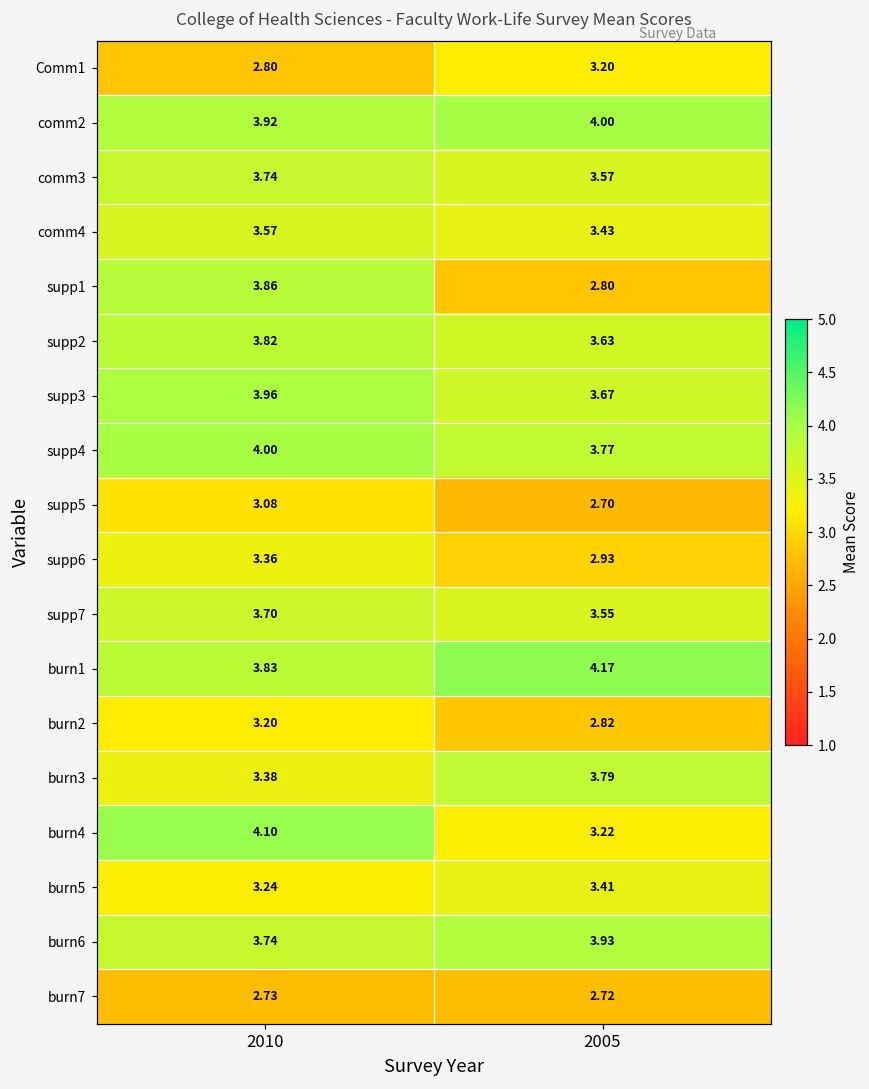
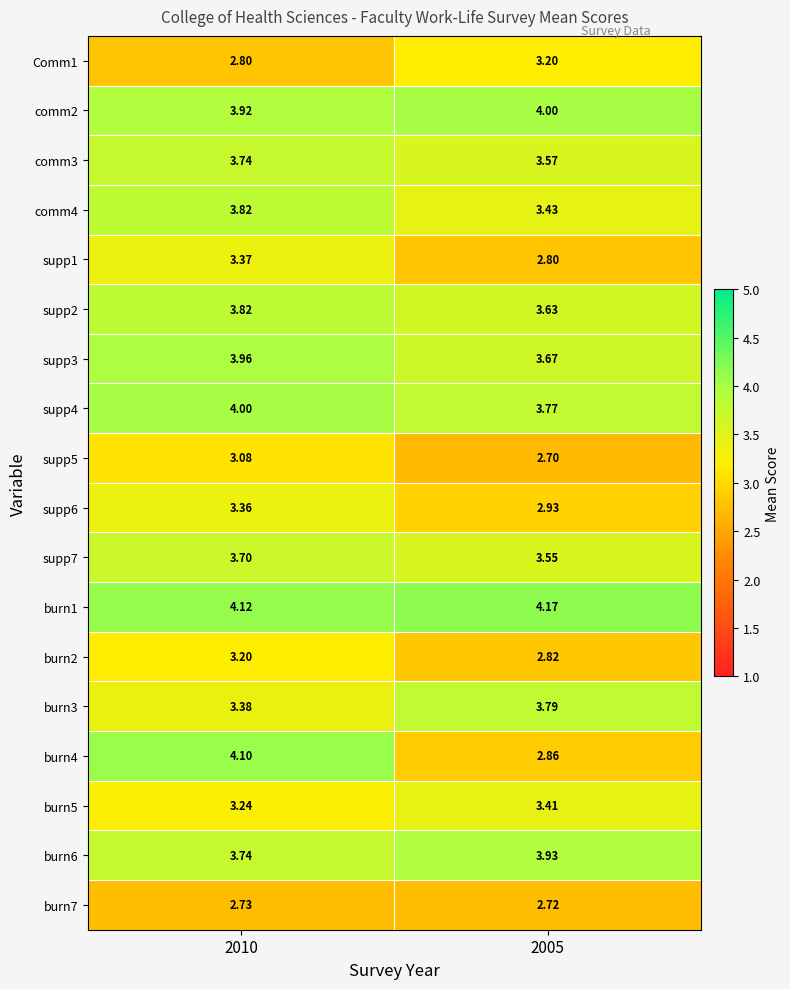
comm4, 2010: 3.57 -> 3.82
supp1, 2010: 3.86 -> 3.37
burn1, 2010: 3.83 -> 4.12
burn4, 2005: 3.22 -> 2.86
